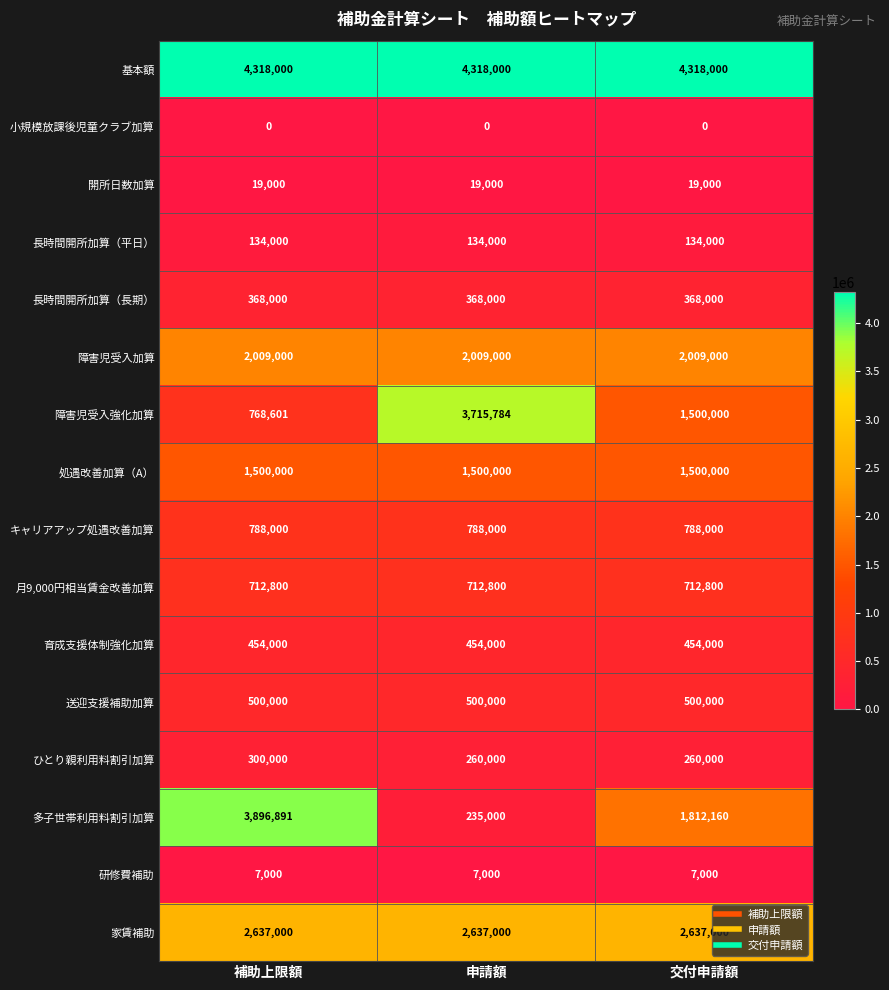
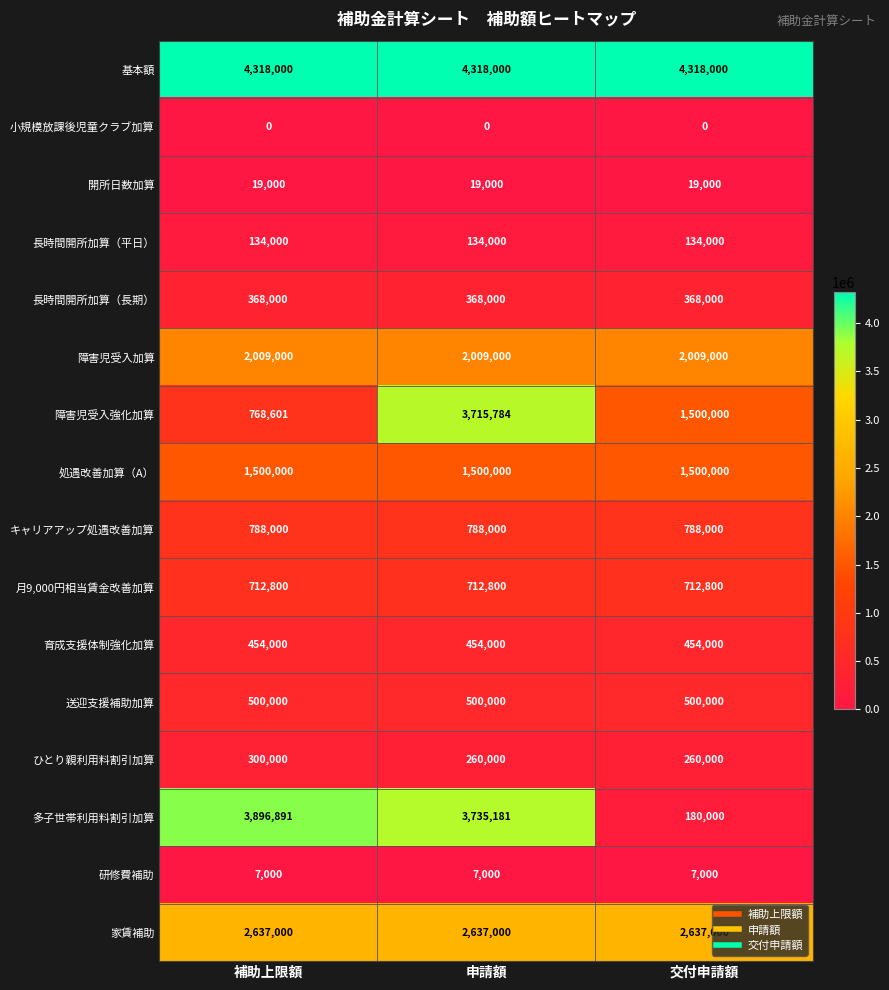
多子世帯利用料割引加算, 申請額: 235,000 -> 3,735,181
多子世帯利用料割引加算, 交付申請額: 1,812,160 -> 180,000
